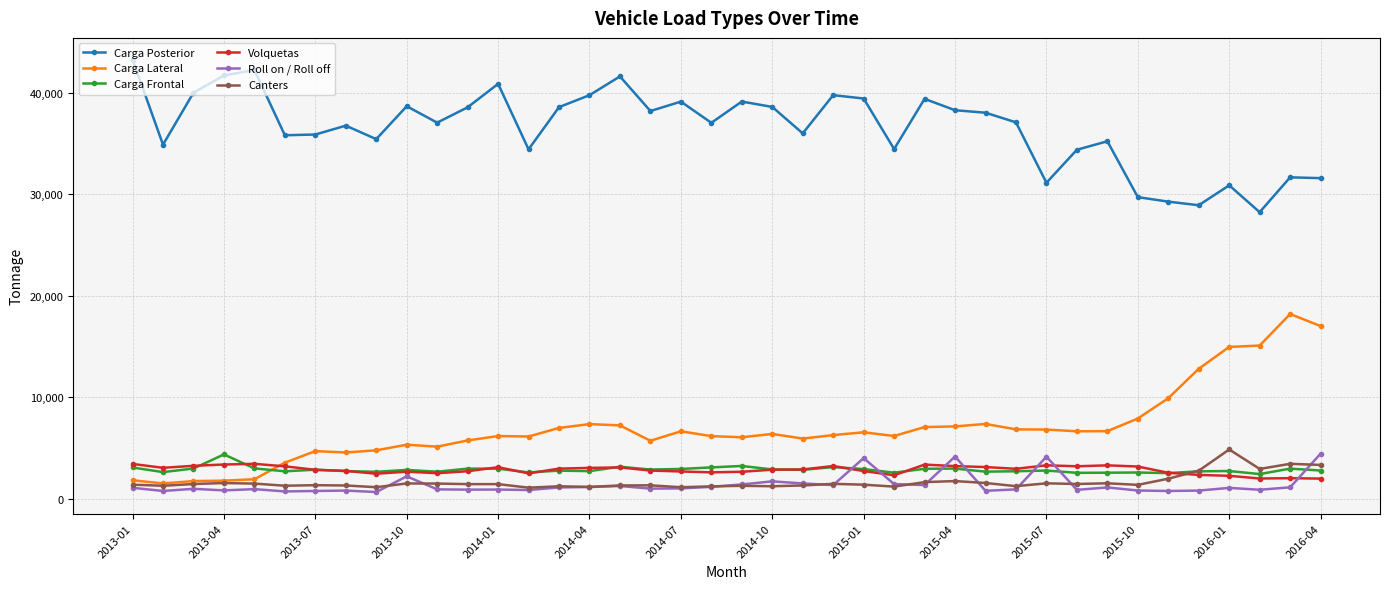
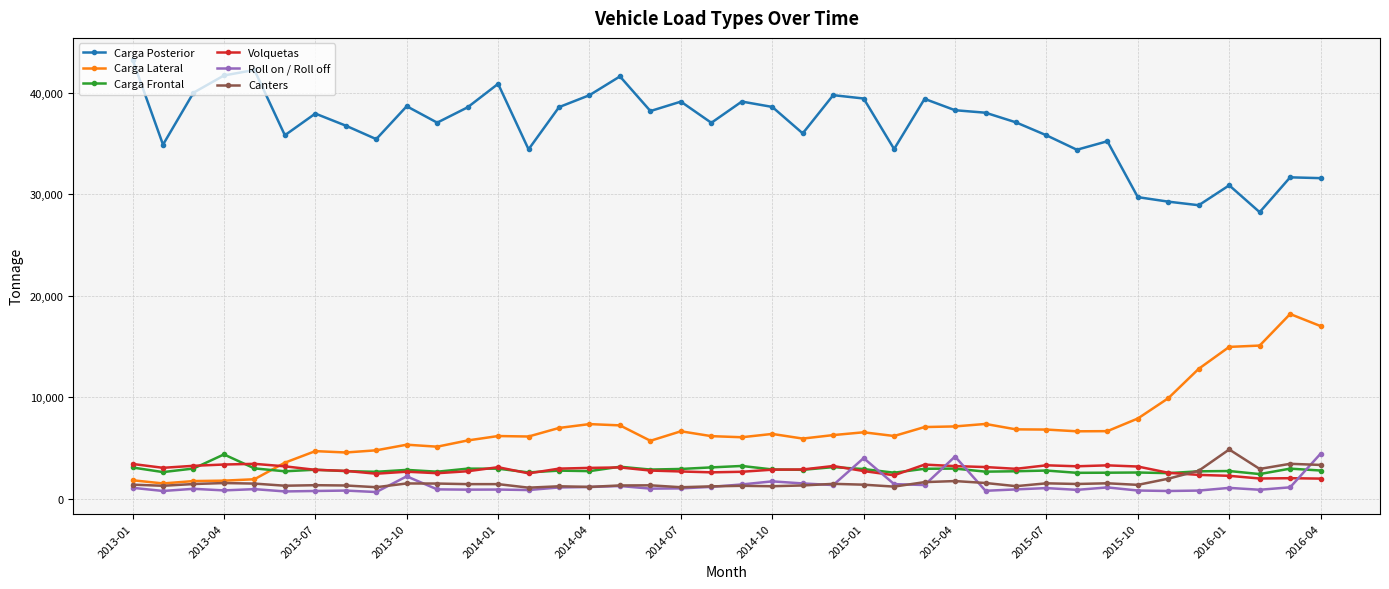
Carga Posterior, 2013-07: 35,900 -> 37,900
Carga Posterior, 2015-07: 31,100 -> 35,800
Roll on / Roll off, 2015-07: 4,200 -> 1,100
